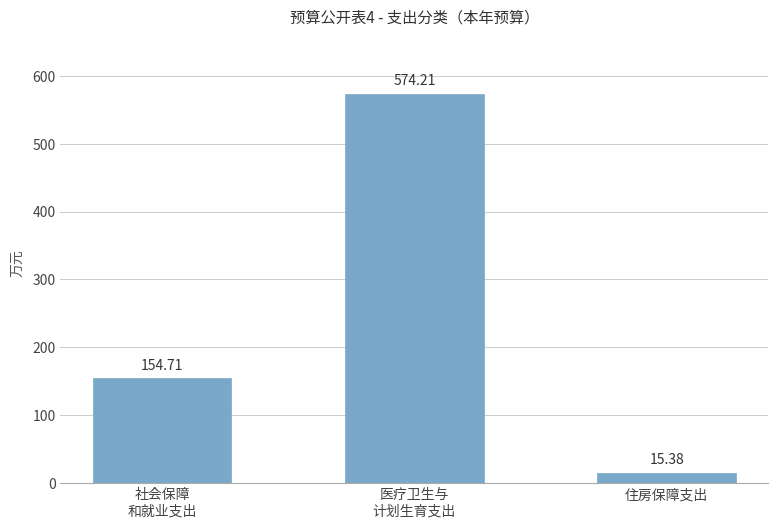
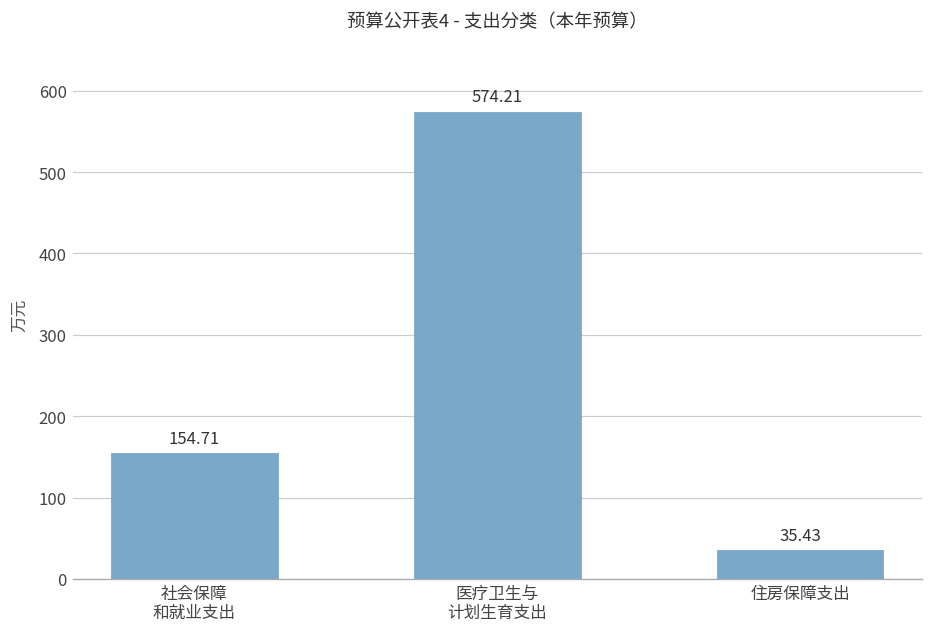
住房保障支出: 15.38 -> 35.43
